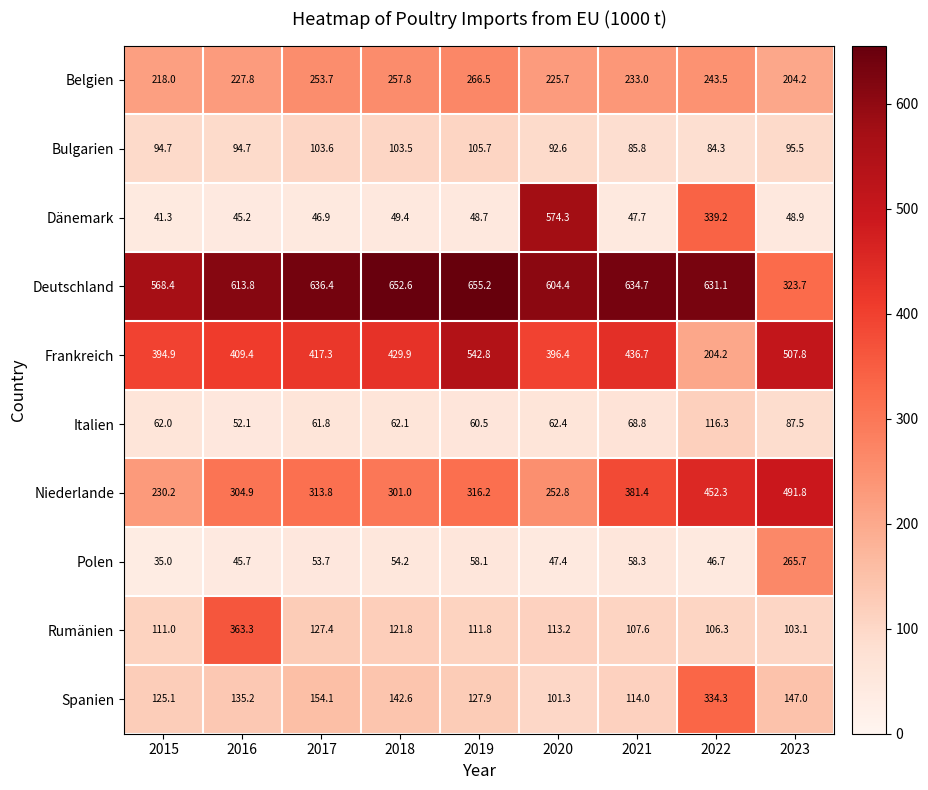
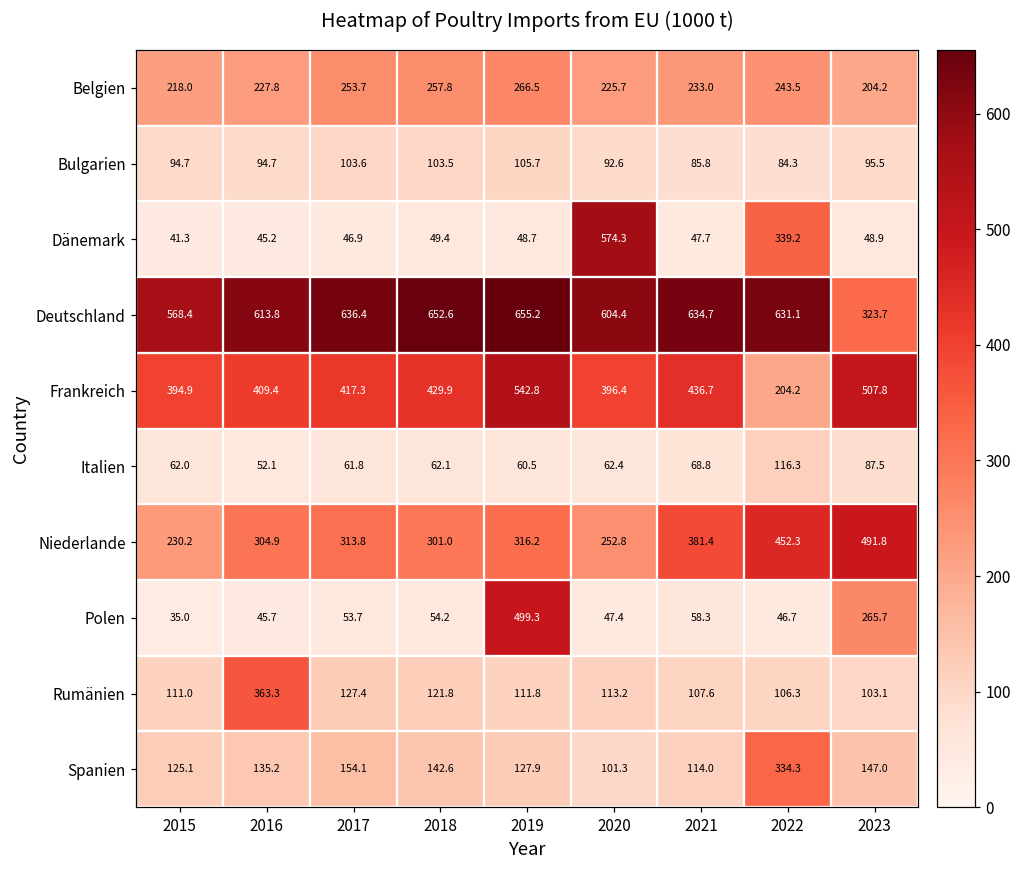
Polen, 2019: 58.1 -> 499.3
